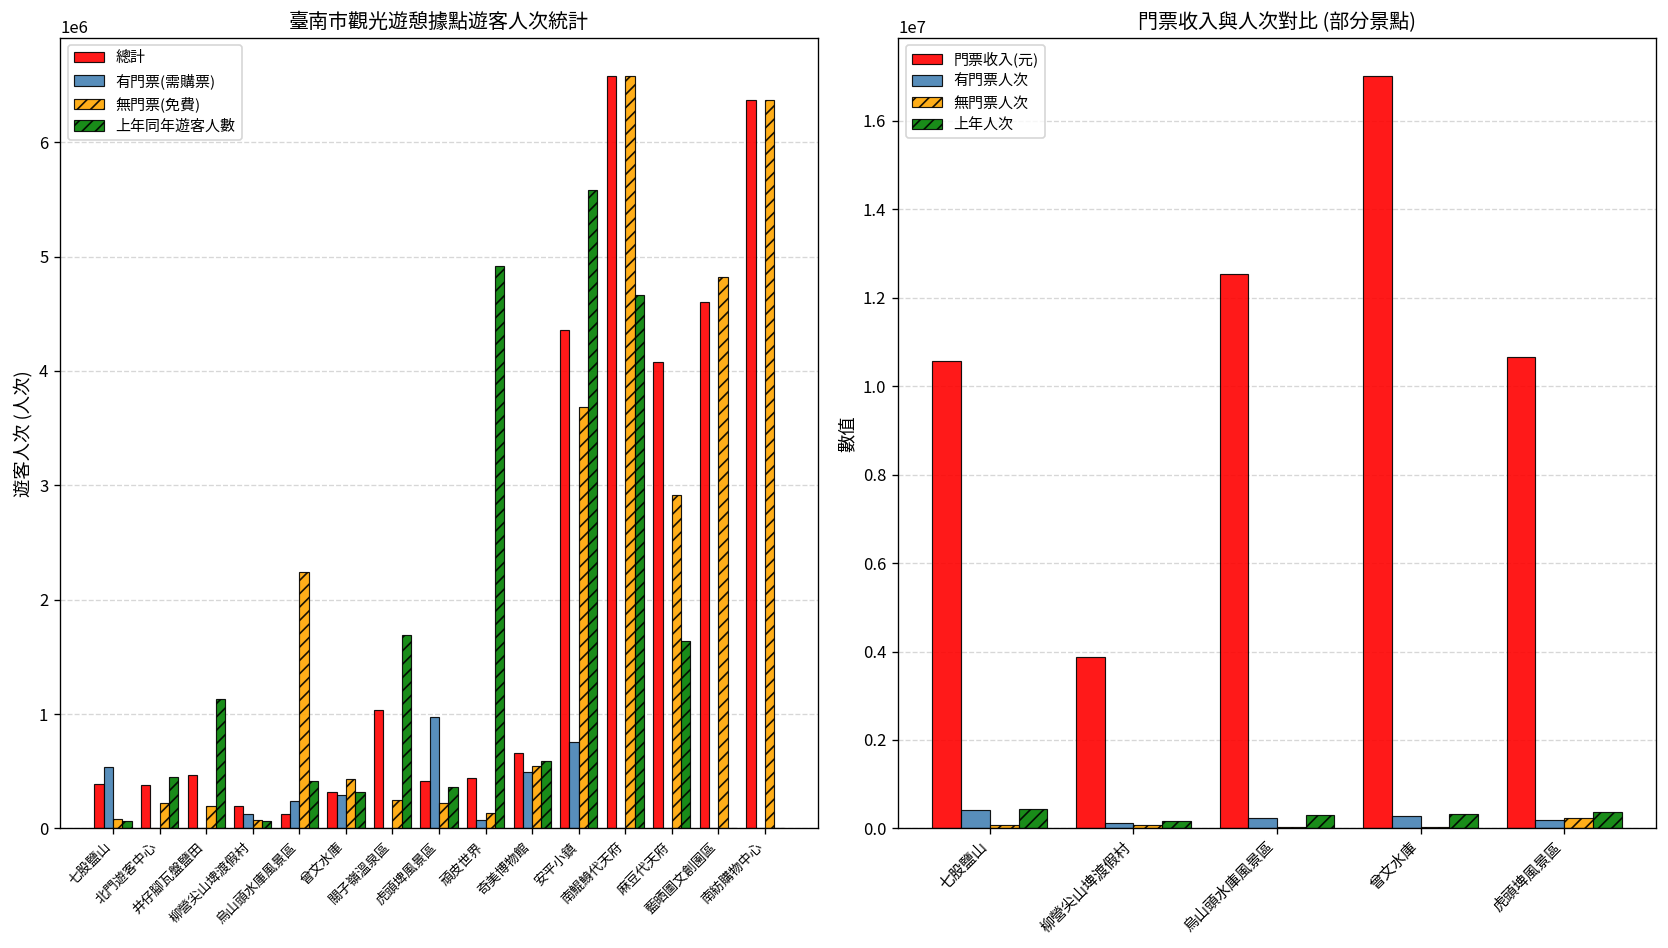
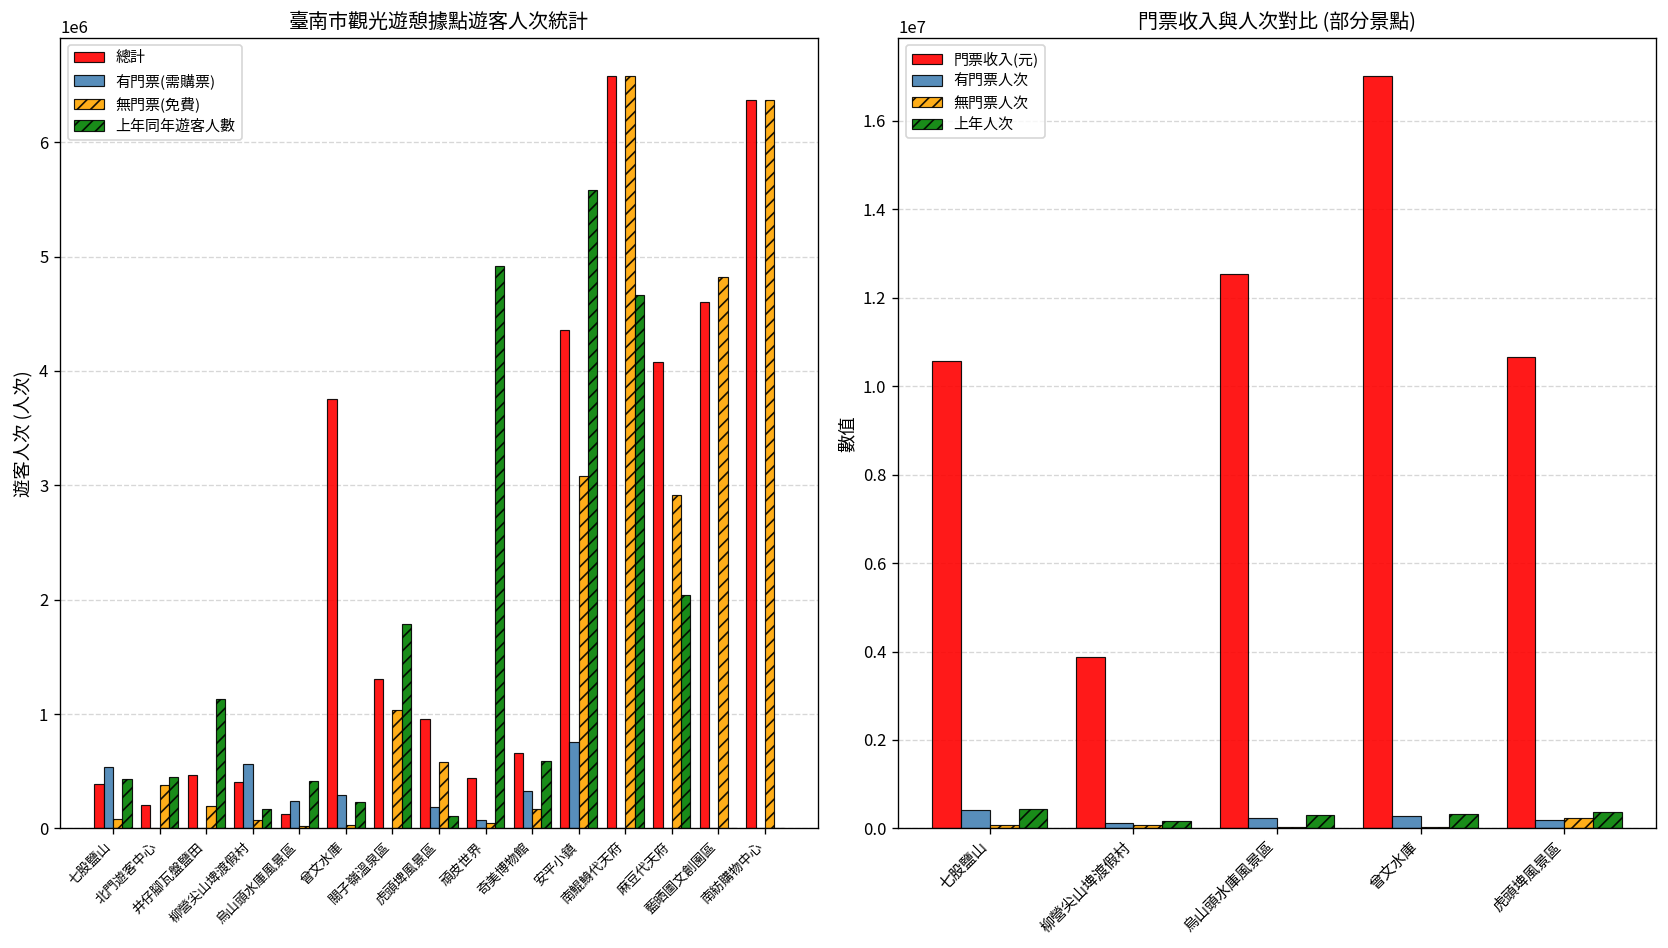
臺南市觀光遊憩據點遊客人次統計, 上年同年遊客人數, 七股鹽山: 100000 -> 400000
臺南市觀光遊憩據點遊客人次統計, 總計, 北門遊客中心: 400000 -> 200000
臺南市觀光遊憩據點遊客人次統計, 無門票(免費), 北門遊客中心: 200000 -> 400000
臺南市觀光遊憩據點遊客人次統計, 總計, 柳營尖山埤渡假村: 200000 -> 400000
臺南市觀光遊憩據點遊客人次統計, 有門票(需購票), 柳營尖山埤渡假村: 100000 -> 600000
臺南市觀光遊憩據點遊客人次統計, 上年同年遊客人數, 柳營尖山埤渡假村: 100000 -> 200000
臺南市觀光遊憩據點遊客人次統計, 無門票(免費), 烏山頭水庫風景區: 2200000 -> 0
臺南市觀光遊憩據點遊客人次統計, 總計, 曾文水庫: 300000 -> 3800000
臺南市觀光遊憩據點遊客人次統計, 無門票(免費), 曾文水庫: 400000 -> 0
臺南市觀光遊憩據點遊客人次統計, 上年同年遊客人數, 曾文水庫: 300000 -> 200000
臺南市觀光遊憩據點遊客人次統計, 總計, 關子嶺溫泉區: 1000000 -> 1300000
臺南市觀光遊憩據點遊客人次統計, 無門票(免費), 關子嶺溫泉區: 200000 -> 1000000
臺南市觀光遊憩據點遊客人次統計, 上年同年遊客人數, 關子嶺溫泉區: 1700000 -> 1800000
臺南市觀光遊憩據點遊客人次統計, 總計, 虎頭埤風景區: 400000 -> 1000000
臺南市觀光遊憩據點遊客人次統計, 有門票(需購票), 虎頭埤風景區: 1000000 -> 200000
臺南市觀光遊憩據點遊客人次統計, 無門票(免費), 虎頭埤風景區: 200000 -> 600000
臺南市觀光遊憩據點遊客人次統計, 上年同年遊客人數, 虎頭埤風景區: 400000 -> 100000
臺南市觀光遊憩據點遊客人次統計, 無門票(免費), 頑皮世界: 100000 -> 0
臺南市觀光遊憩據點遊客人次統計, 有門票(需購票), 奇美博物館: 500000 -> 300000
臺南市觀光遊憩據點遊客人次統計, 無門票(免費), 奇美博物館: 500000 -> 200000
臺南市觀光遊憩據點遊客人次統計, 無門票(免費), 安平小鎮: 3700000 -> 3100000
臺南市觀光遊憩據點遊客人次統計, 上年同年遊客人數, 麻豆代天府: 1600000 -> 2000000
